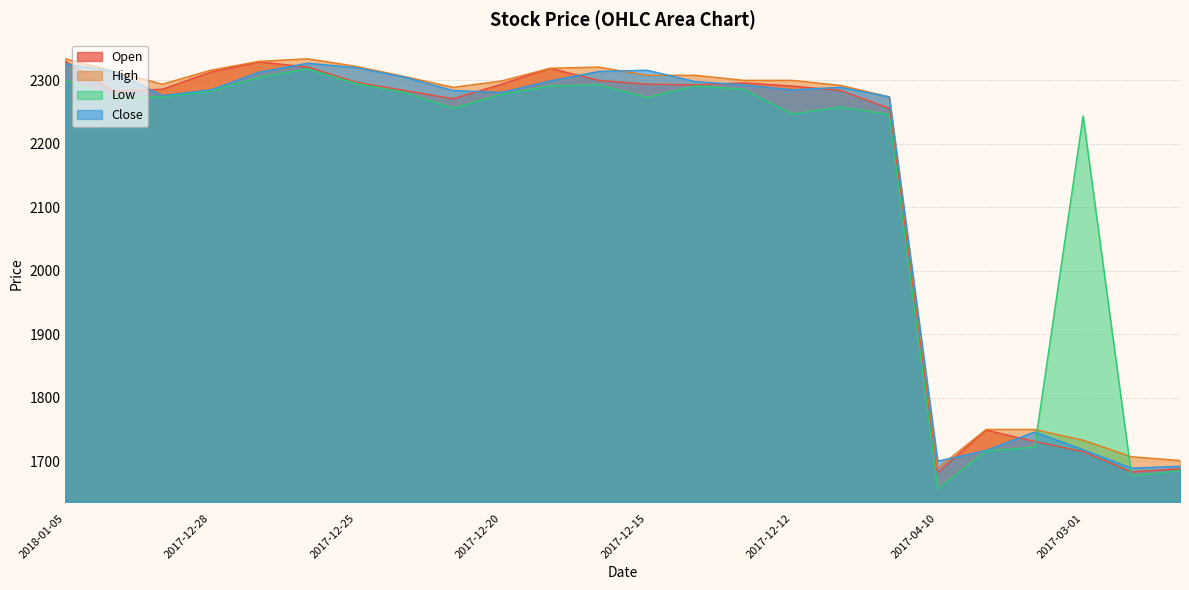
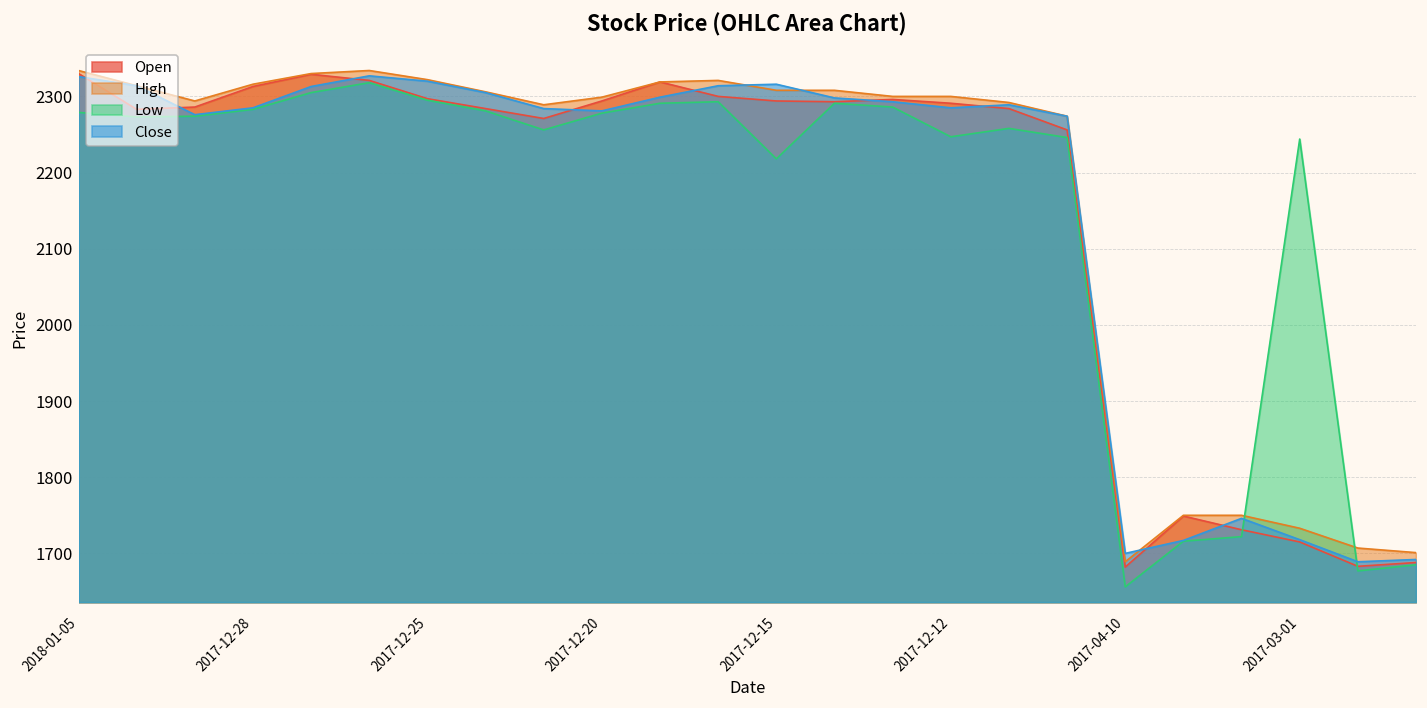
Low, 2018-01-05: 2300 -> 2280
Low, 2017-12-15: 2270 -> 2220
